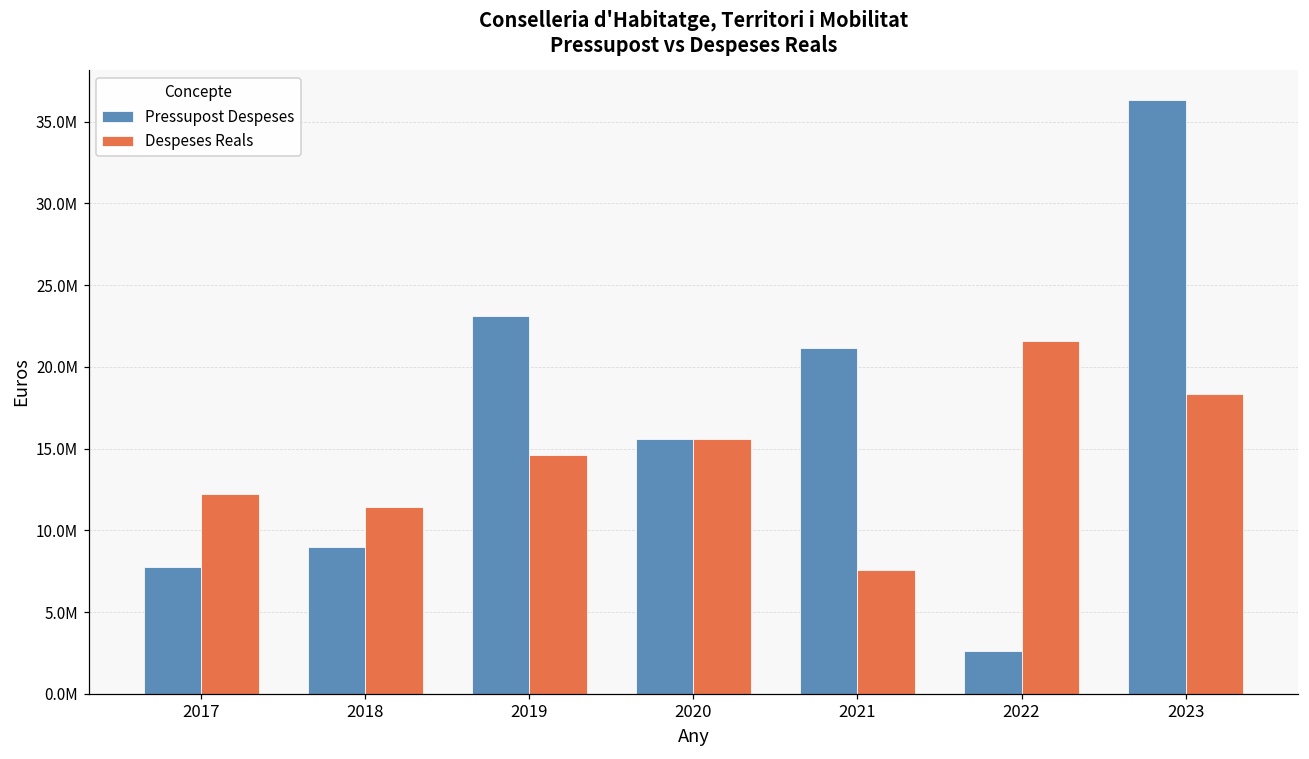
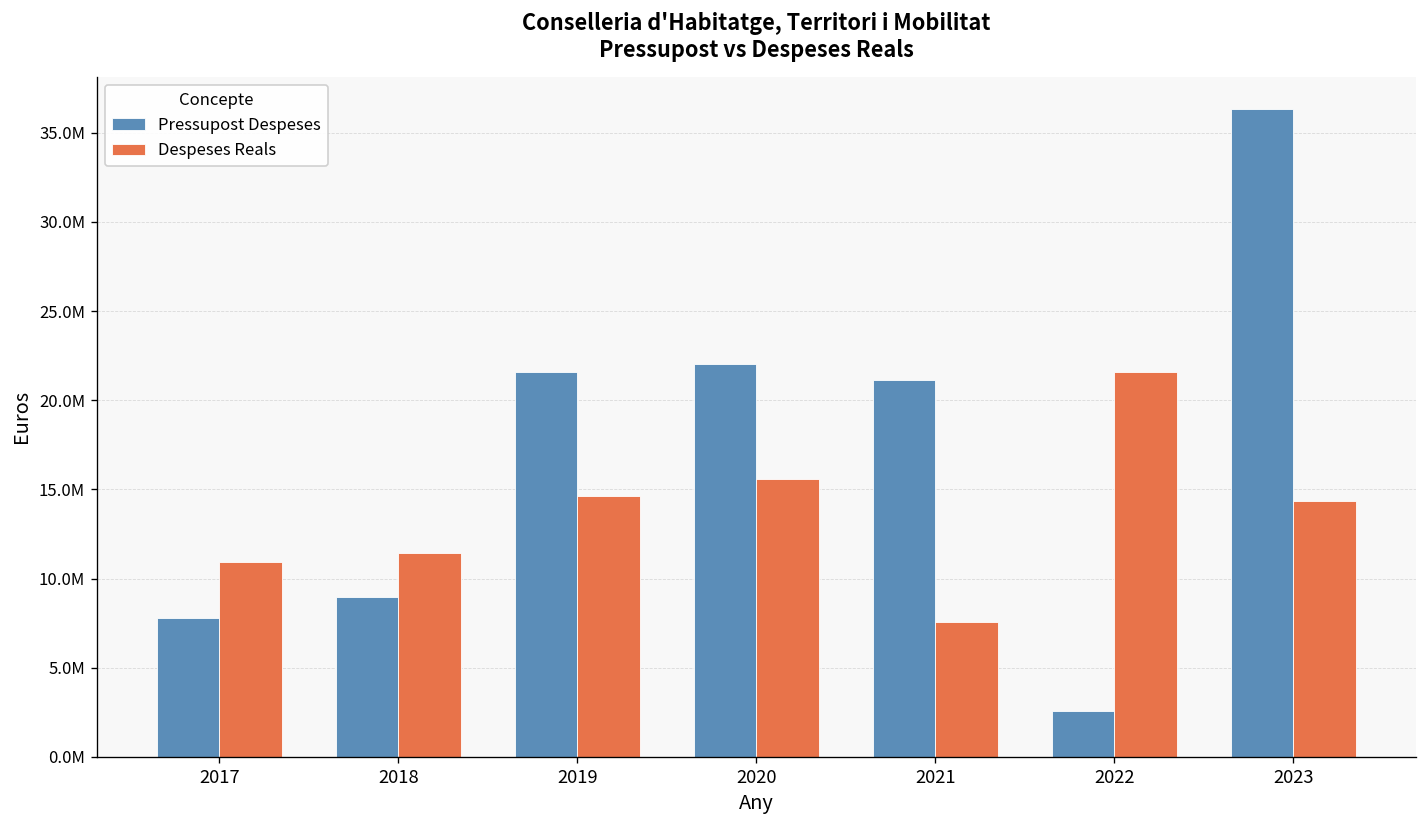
Despeses Reals, 2017: 12200000 -> 10900000
Pressupost Despeses, 2019: 23100000 -> 21600000
Pressupost Despeses, 2020: 15600000 -> 22000000
Despeses Reals, 2023: 18400000 -> 14300000
